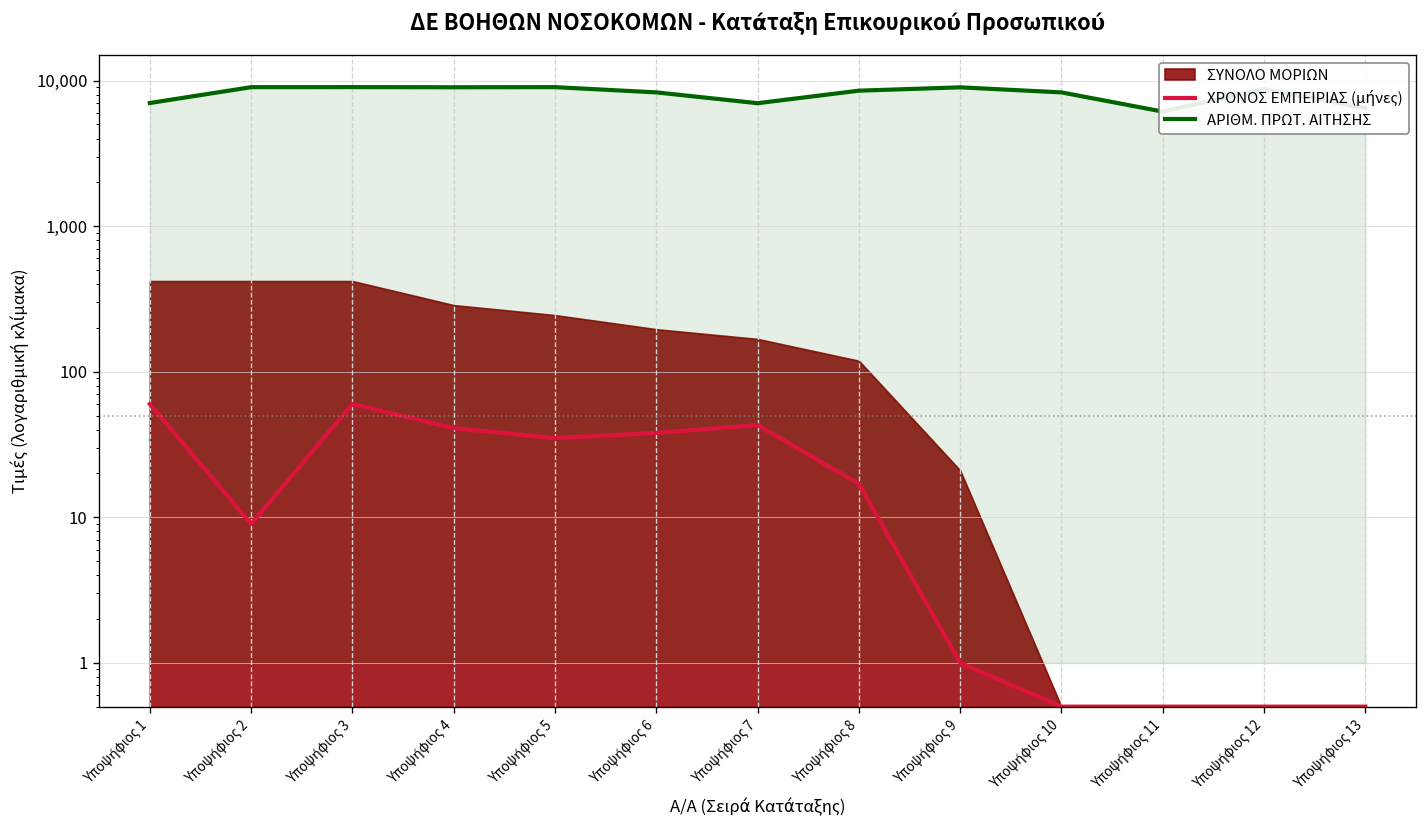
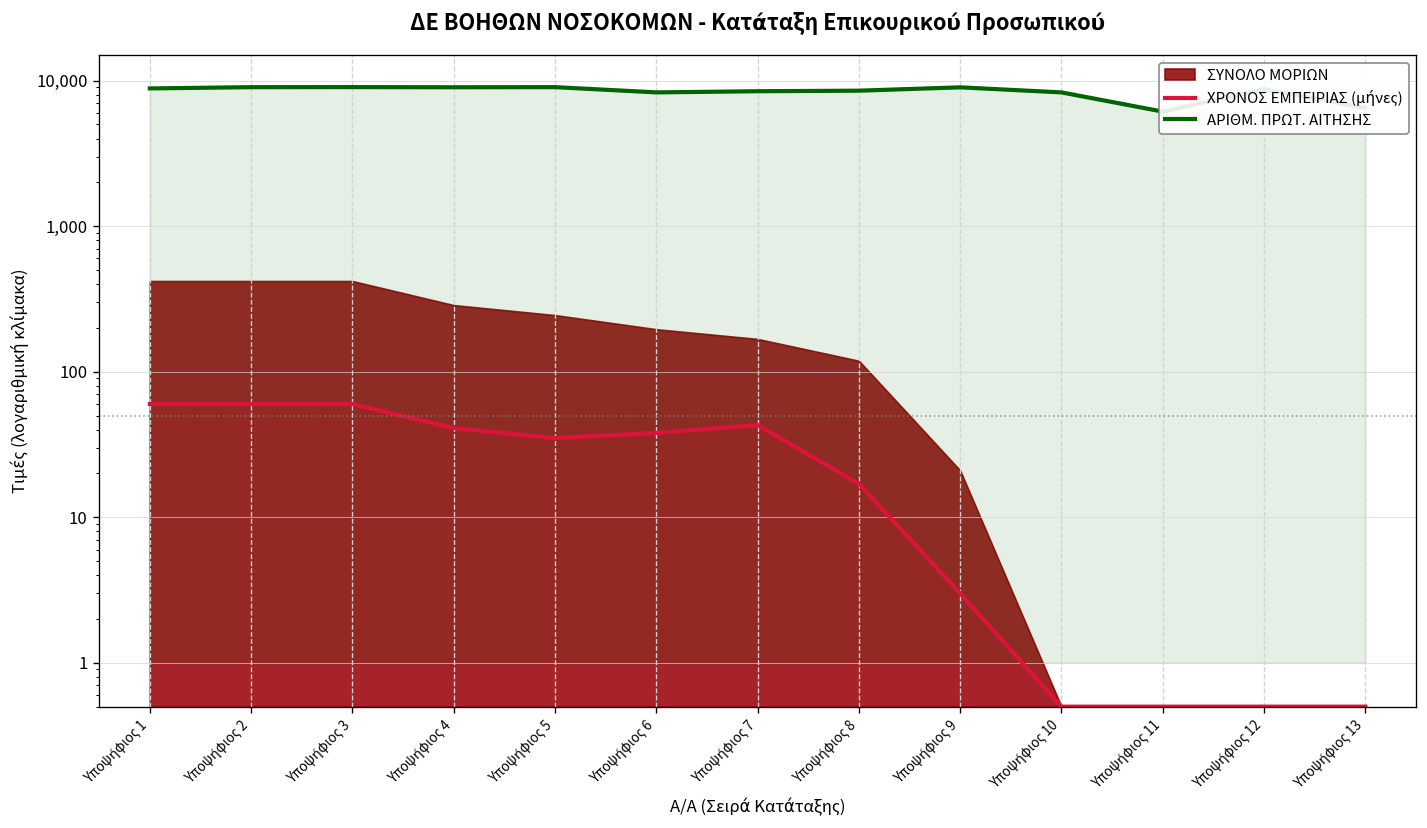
ΑΡΙΘΜ. ΠΡΩΤ. ΑΙΤΗΣΗΣ, Υποψήφιος 1: 7,000 -> 9,000
ΧΡΟΝΟΣ ΕΜΠΕΙΡΙΑΣ (μήνες), Υποψήφιος 2: 9 -> 60
ΑΡΙΘΜ. ΠΡΩΤ. ΑΙΤΗΣΗΣ, Υποψήφιος 7: 7,000 -> 8,000
ΧΡΟΝΟΣ ΕΜΠΕΙΡΙΑΣ (μήνες), Υποψήφιος 9: 1 -> 3
